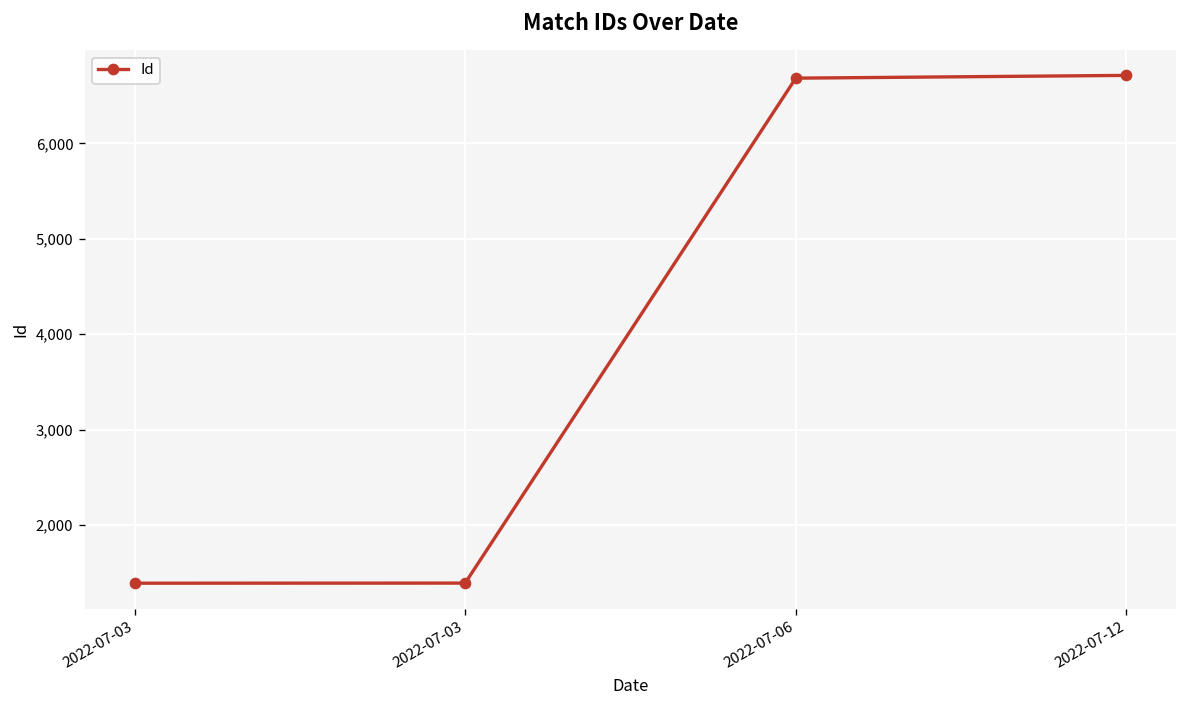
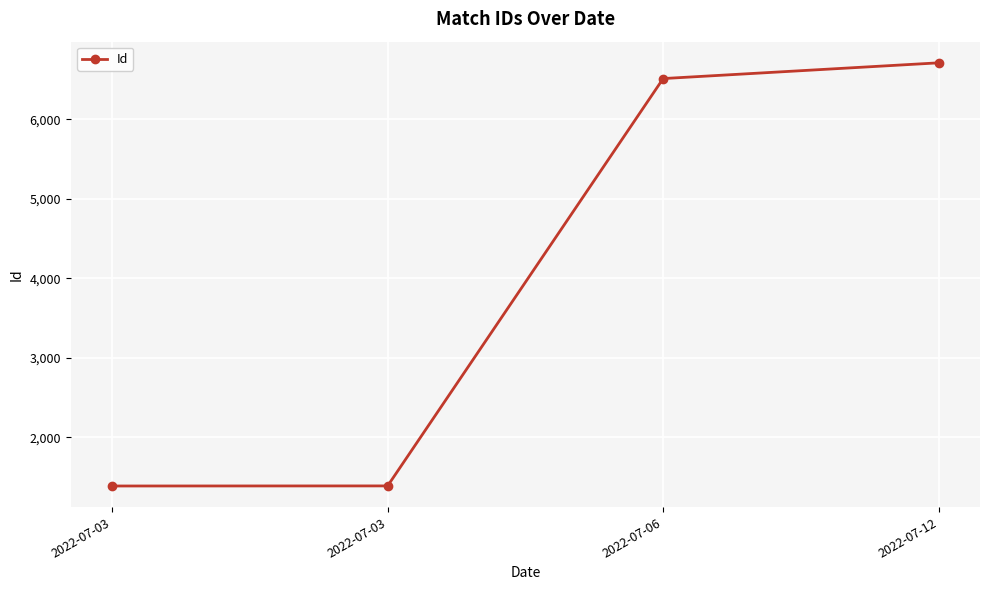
2022-07-06: 6,700 -> 6,500
